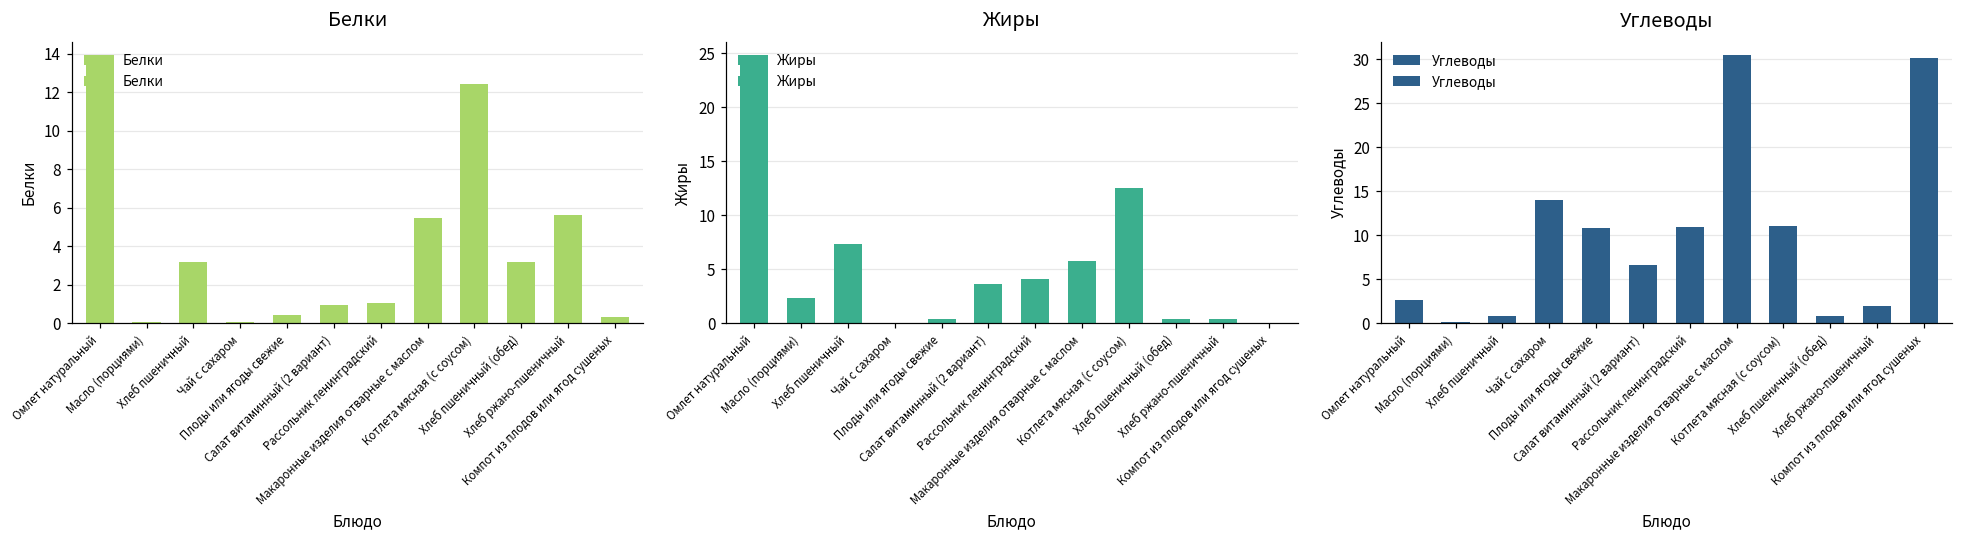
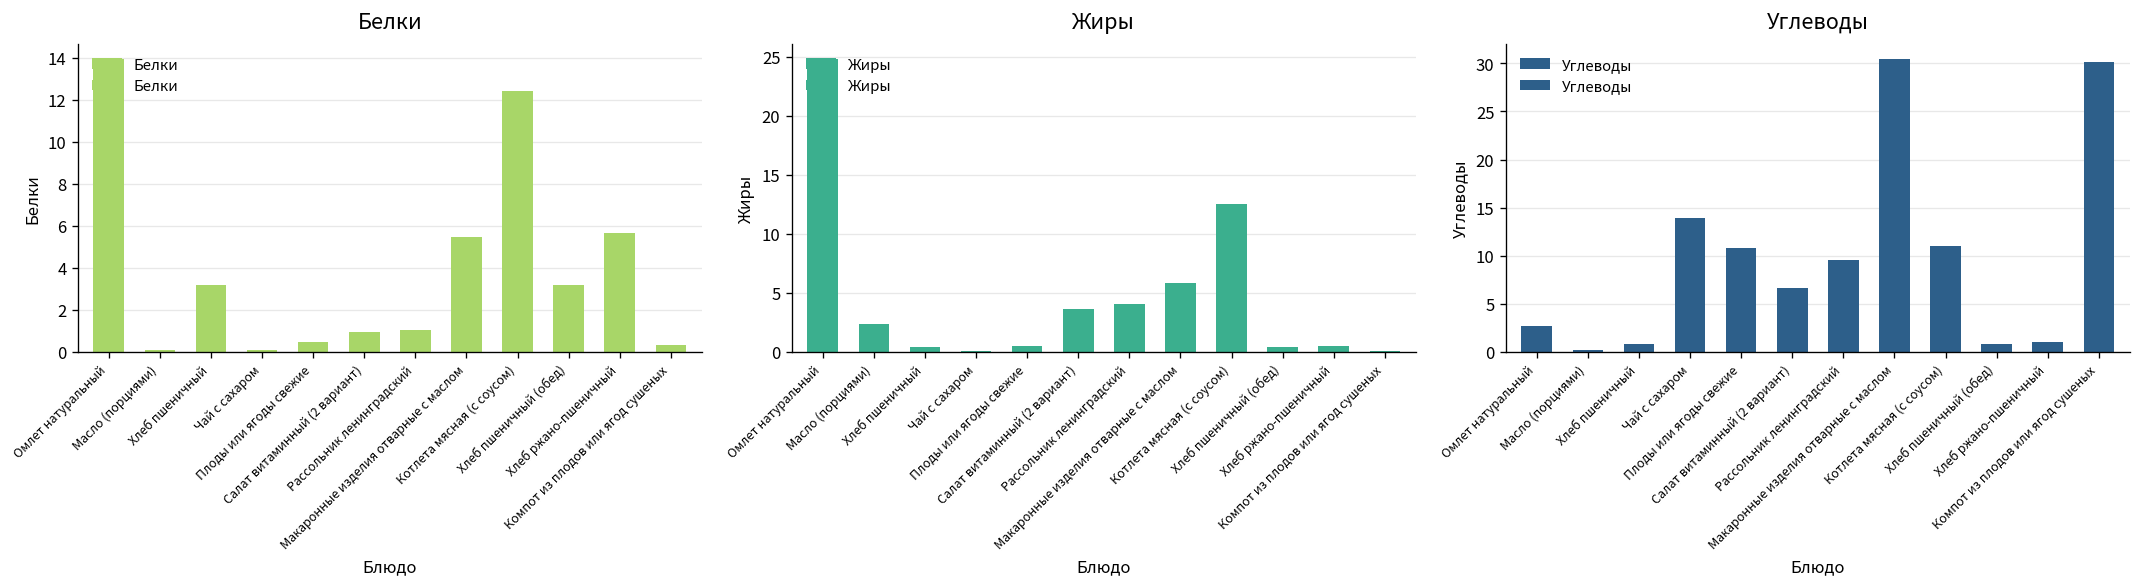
Жиры, Хлеб пшеничный: 7 -> 0
Углеводы, Рассольник ленинградский: 11 -> 10
Углеводы, Хлеб ржано-пшеничный: 2 -> 1
